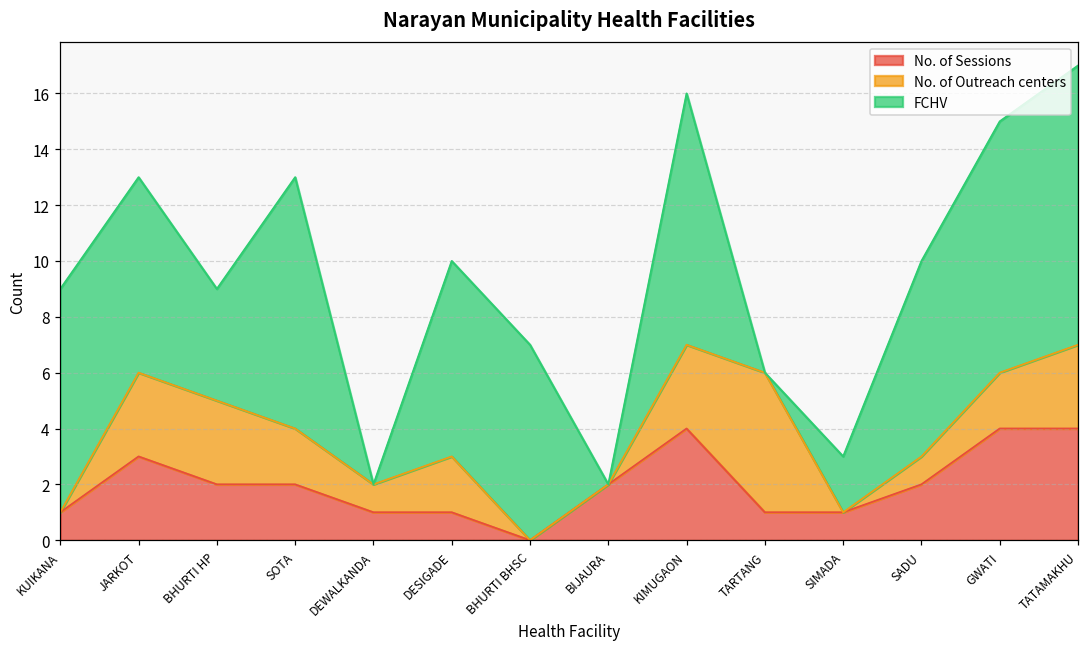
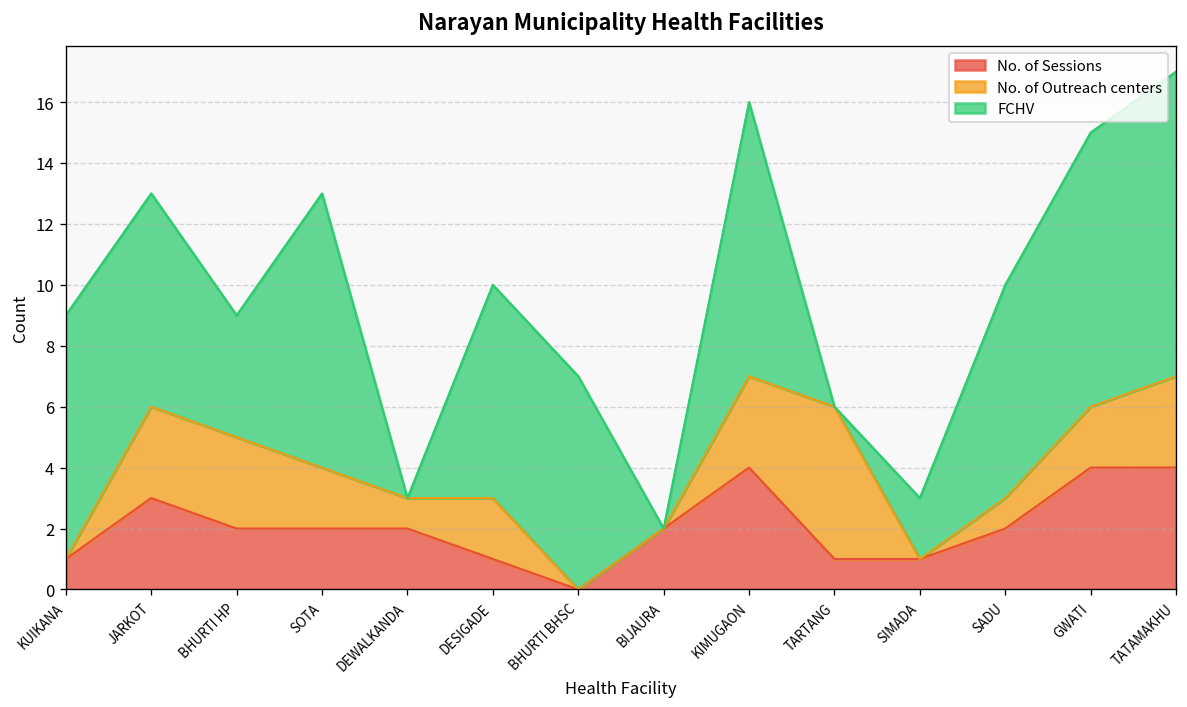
No. of Sessions, DEWALKANDA: 1 -> 2
